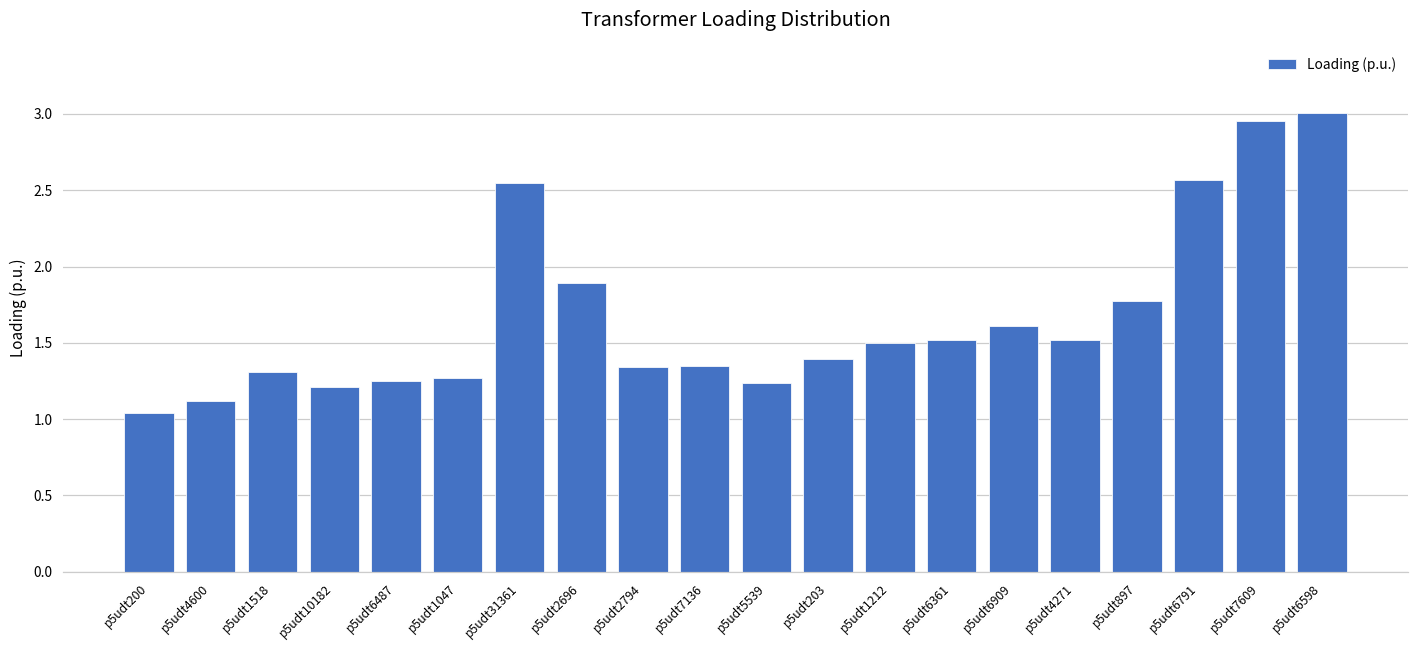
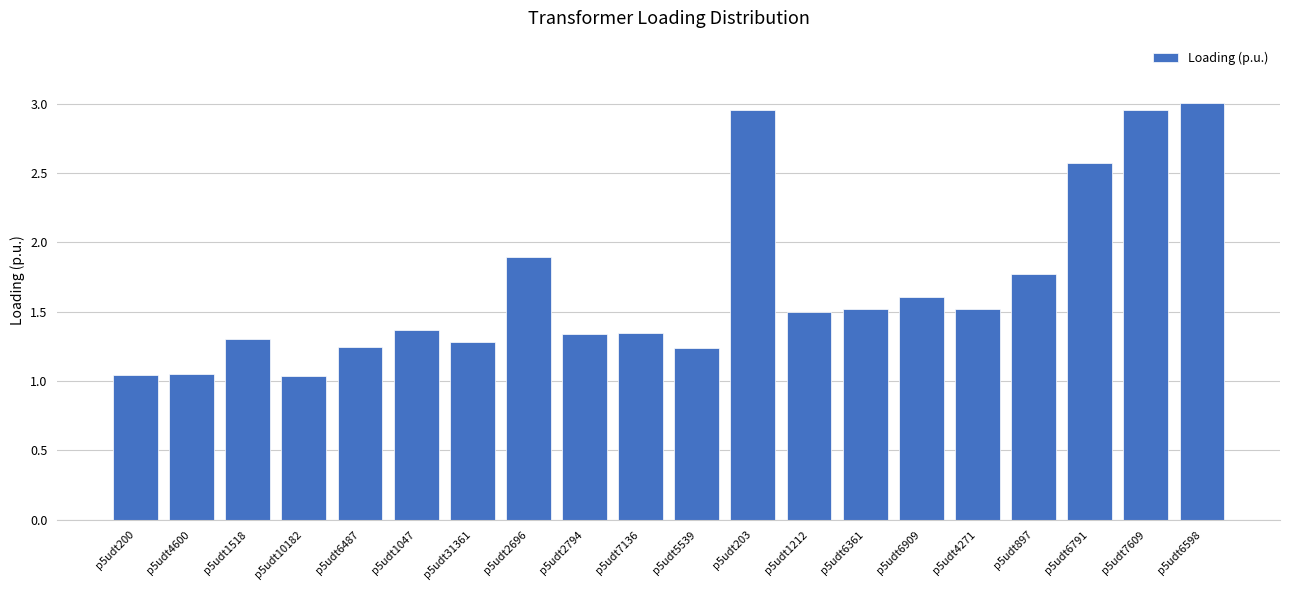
p5udt4600: 1.12 -> 1.05
p5udt10182: 1.21 -> 1.04
p5udt1047: 1.27 -> 1.37
p5udt31361: 2.55 -> 1.28
p5udt203: 1.39 -> 2.96
